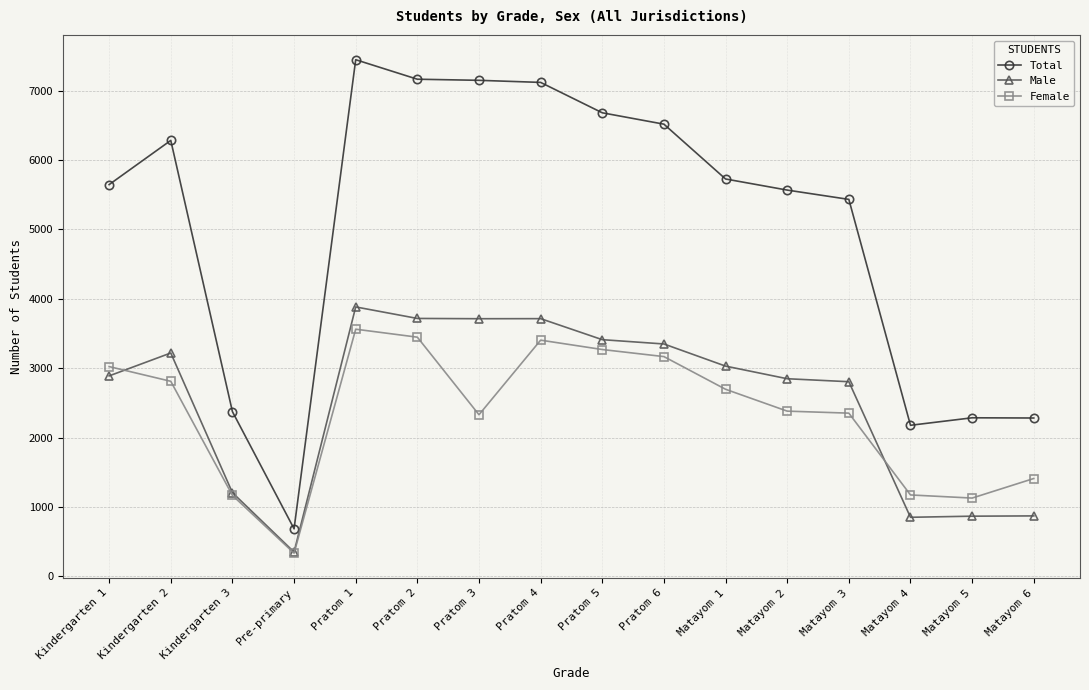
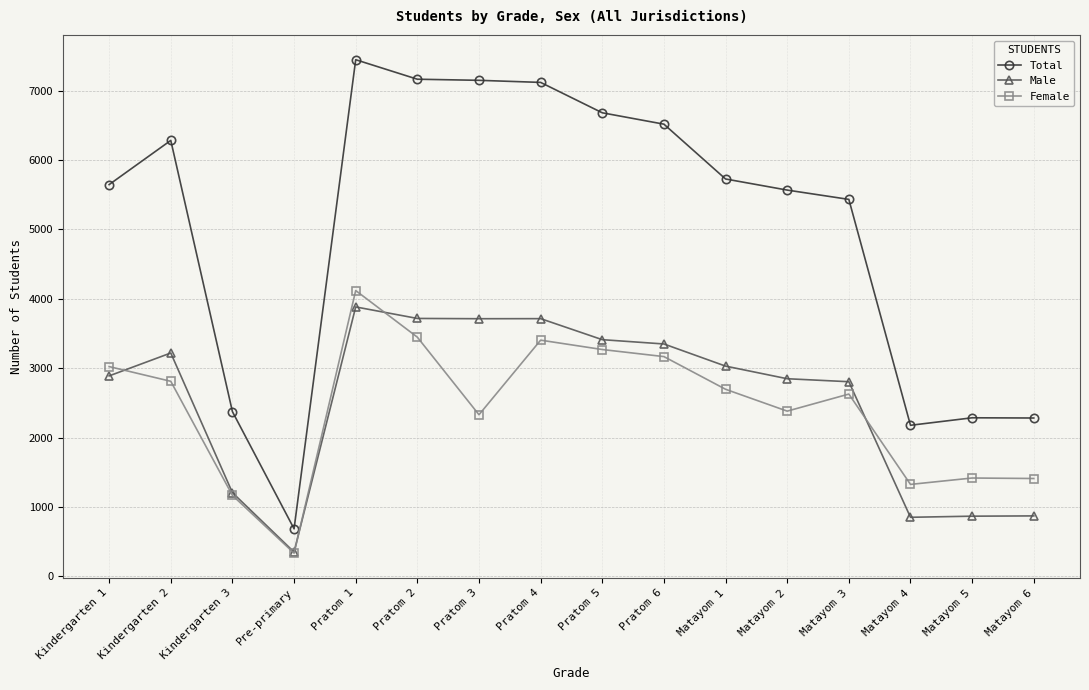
Female, Pratom 1: 3600 -> 4100
Female, Matayom 3: 2400 -> 2600
Female, Matayom 4: 1200 -> 1300
Female, Matayom 5: 1100 -> 1400
